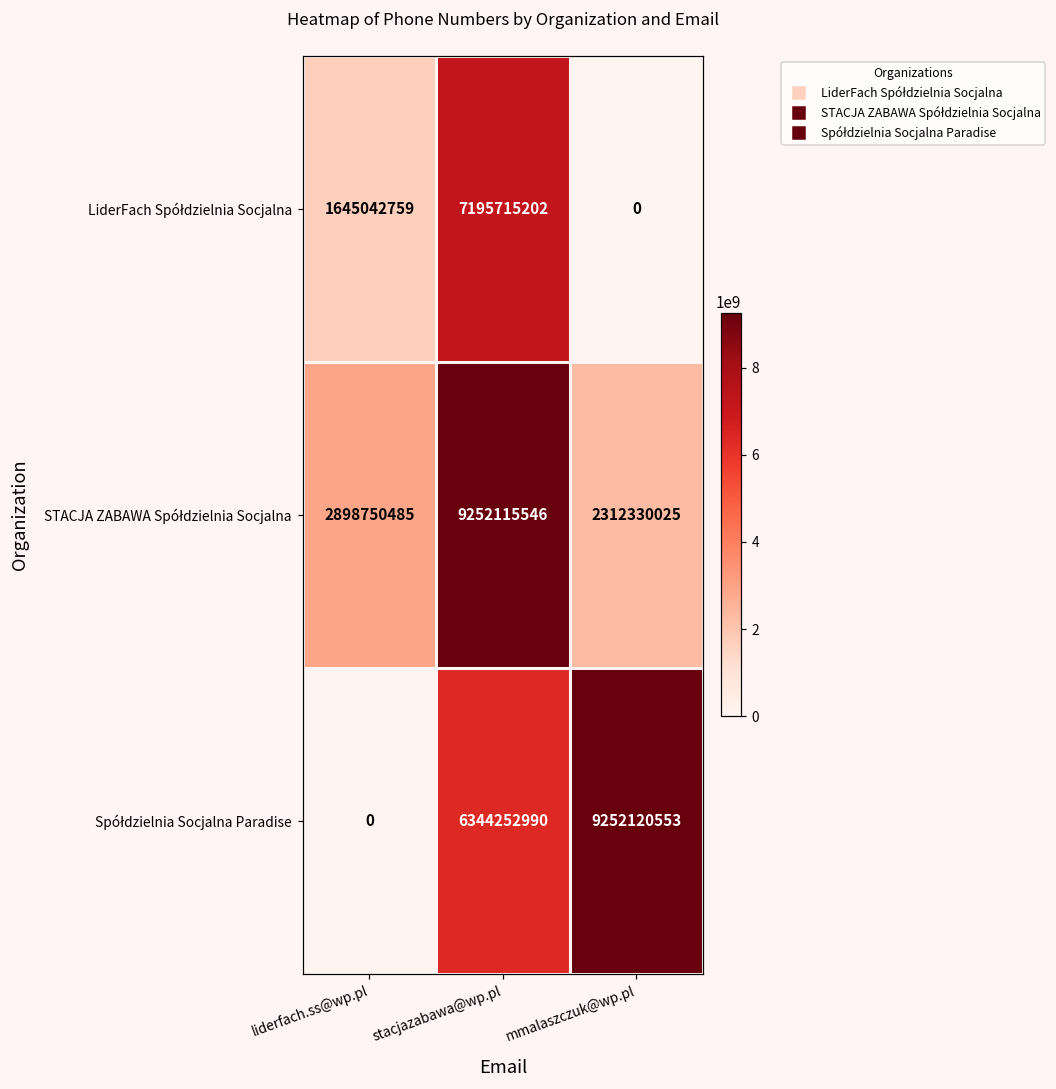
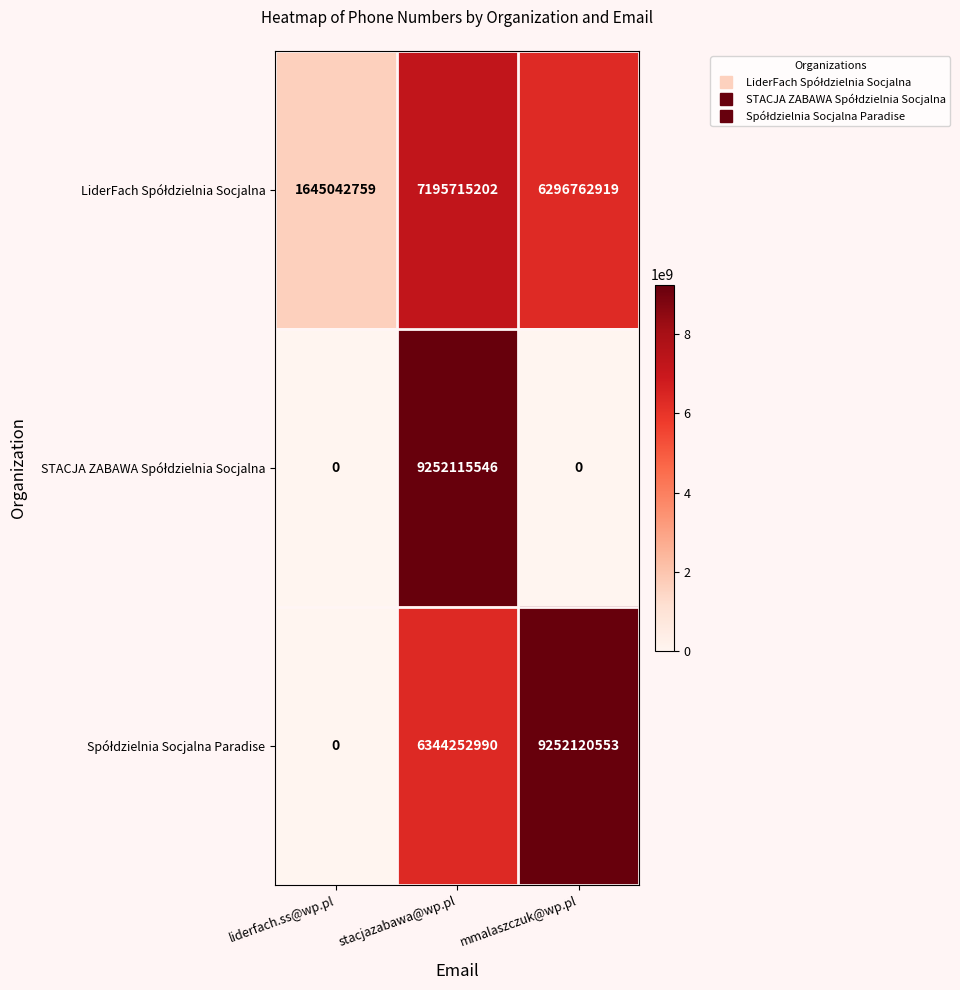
LiderFach Spółdzielnia Socjalna, mmalaszczuk@wp.pl: 0 -> 6296762919
STACJA ZABAWA Spółdzielnia Socjalna, liderfach.ss@wp.pl: 2898750485 -> 0
STACJA ZABAWA Spółdzielnia Socjalna, mmalaszczuk@wp.pl: 2312330025 -> 0
